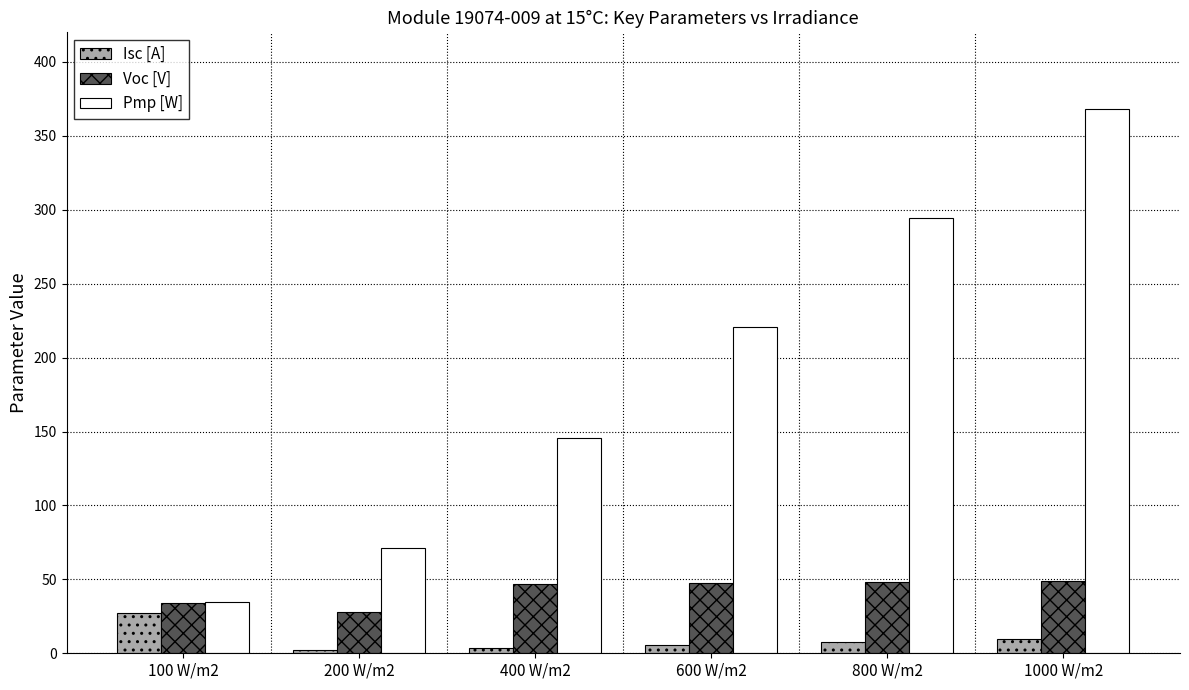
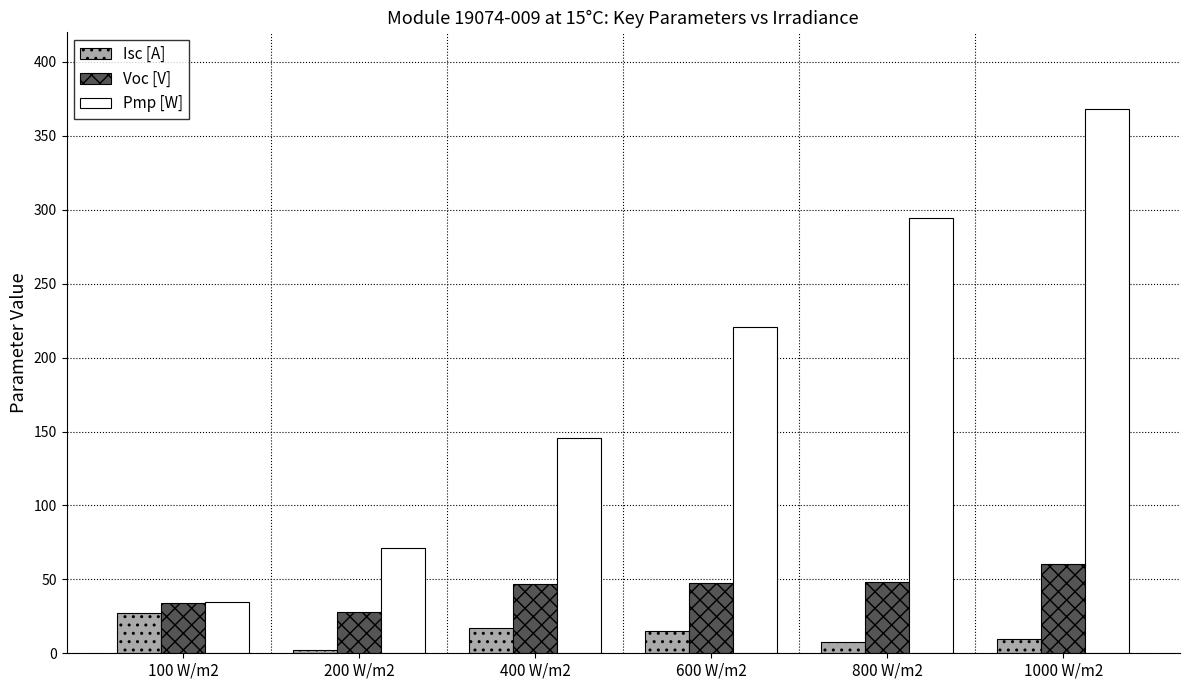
Isc [A], 400 W/m2: 4 -> 17
Isc [A], 600 W/m2: 6 -> 15
Voc [V], 1000 W/m2: 49 -> 60
